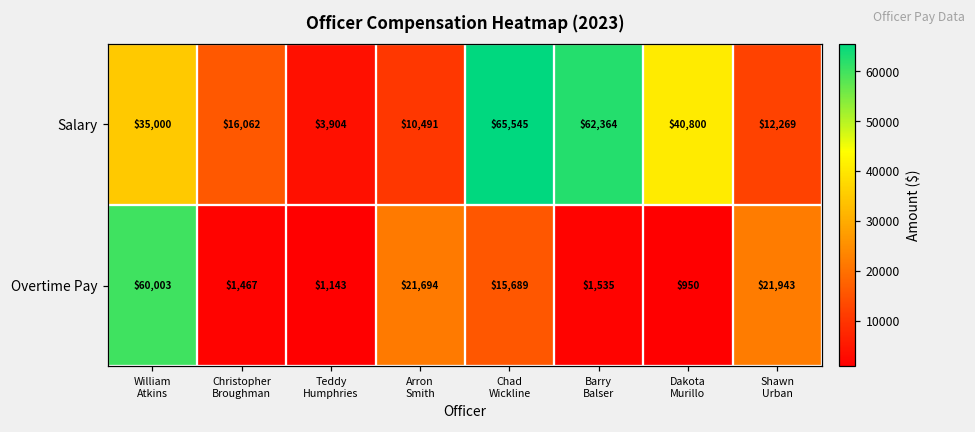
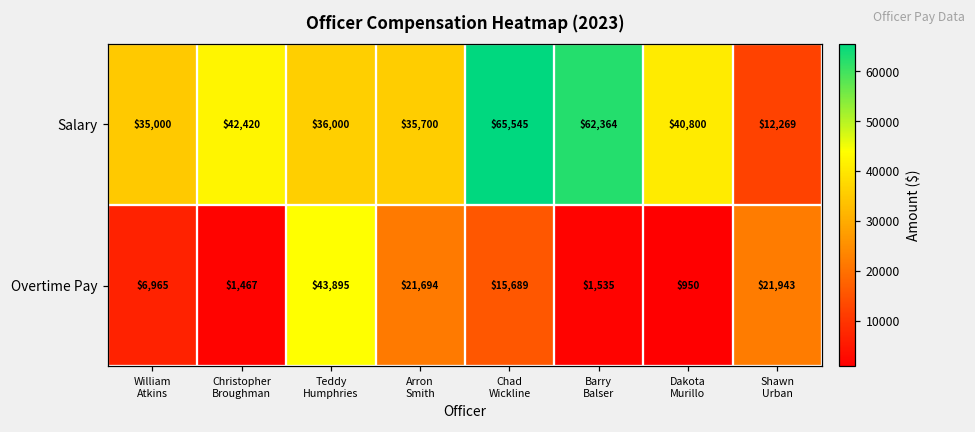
Salary, Christopher Broughman: $16,062 -> $42,420
Salary, Teddy Humphries: $3,904 -> $36,000
Salary, Arron Smith: $10,491 -> $35,700
Overtime Pay, William Atkins: $60,003 -> $6,965
Overtime Pay, Teddy Humphries: $1,143 -> $43,895
